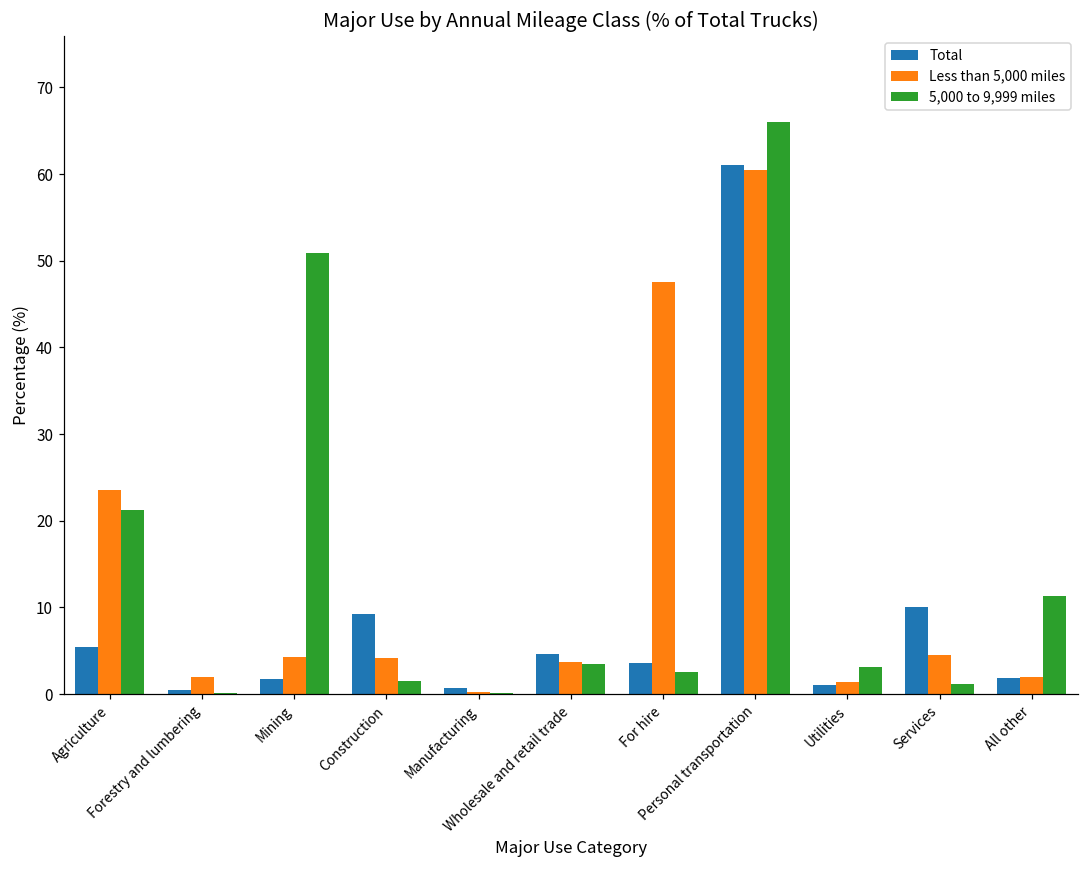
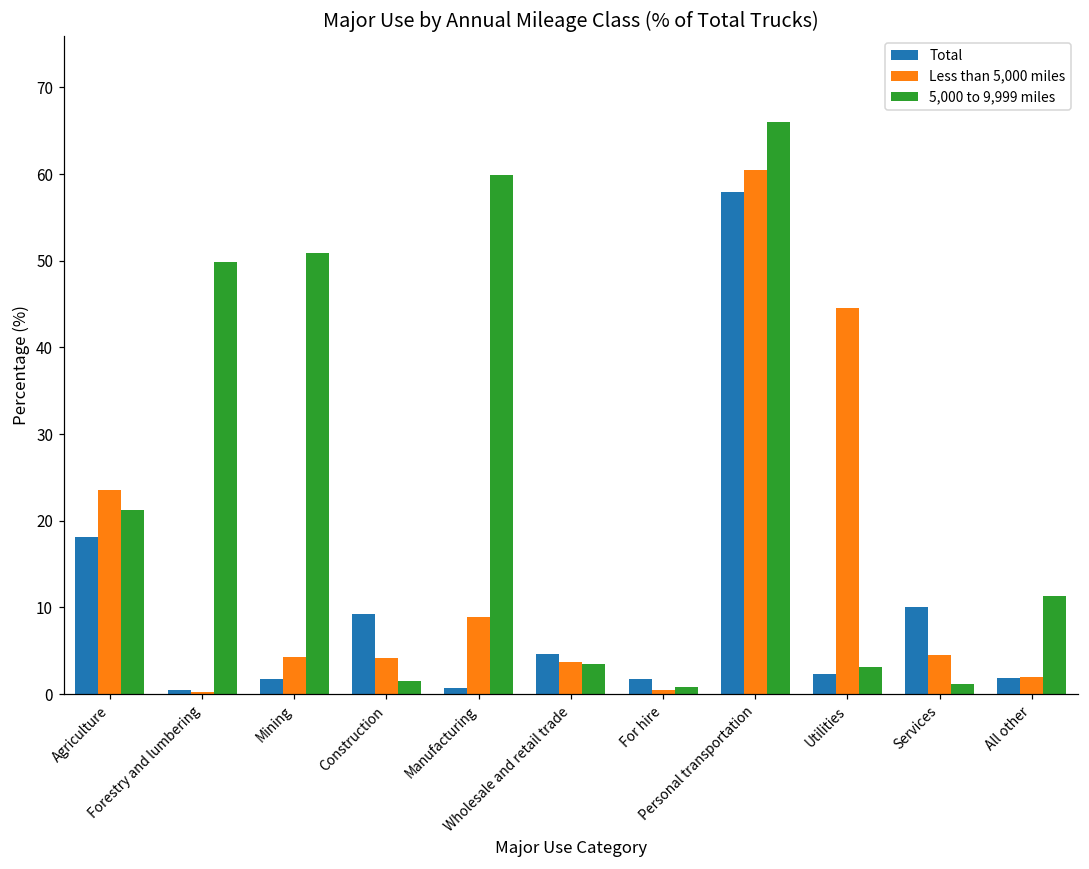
Total, Agriculture: 5 -> 18
Less than 5,000 miles, Forestry and lumbering: 2 -> 0
5,000 to 9,999 miles, Forestry and lumbering: 0 -> 50
Less than 5,000 miles, Manufacturing: 0 -> 9
5,000 to 9,999 miles, Manufacturing: 0 -> 60
Total, For hire: 4 -> 2
Less than 5,000 miles, For hire: 48 -> 1
5,000 to 9,999 miles, For hire: 3 -> 1
Total, Personal transportation: 61 -> 58
Total, Utilities: 1 -> 2
Less than 5,000 miles, Utilities: 1 -> 45
